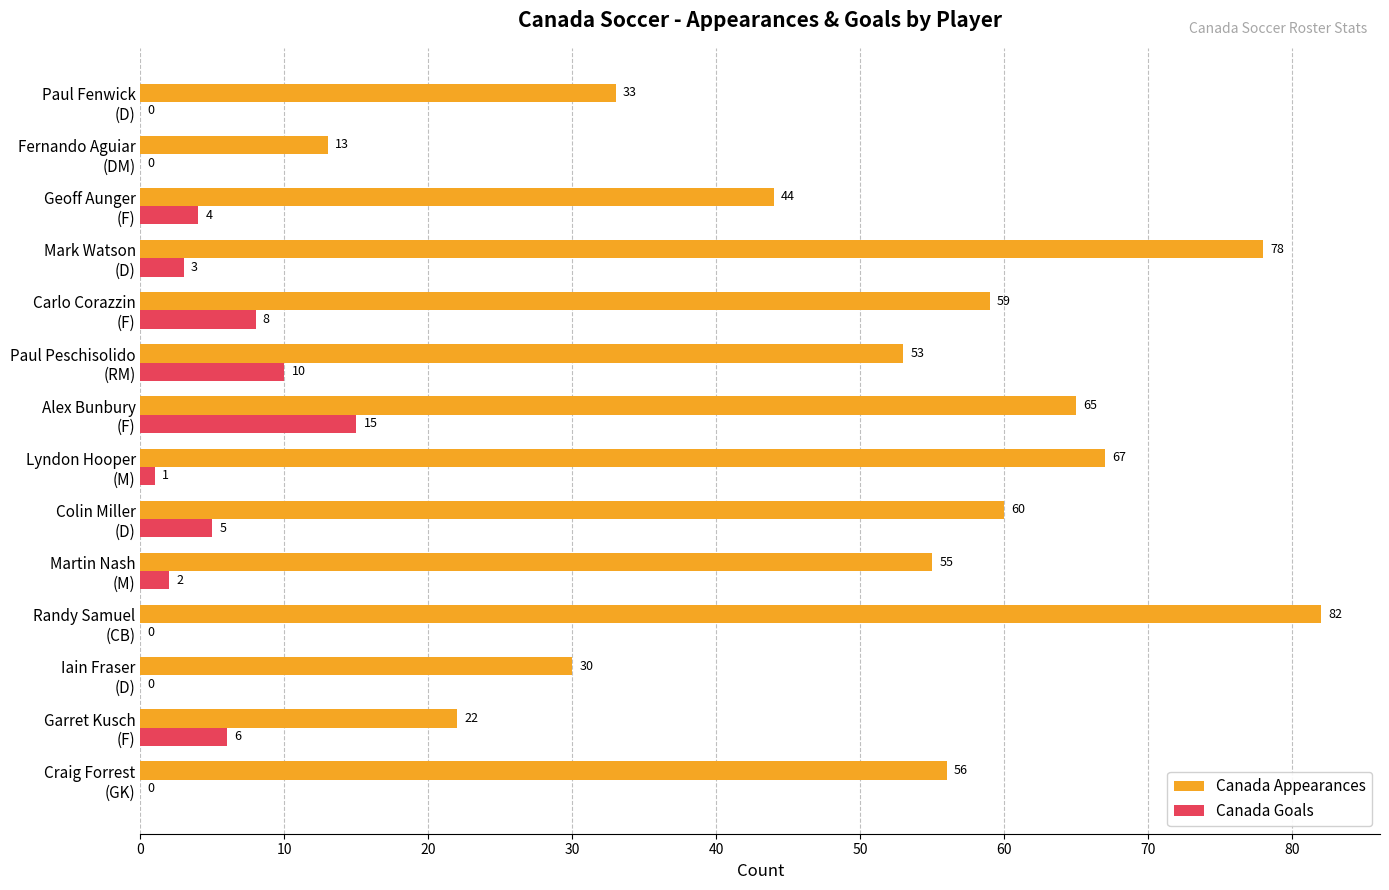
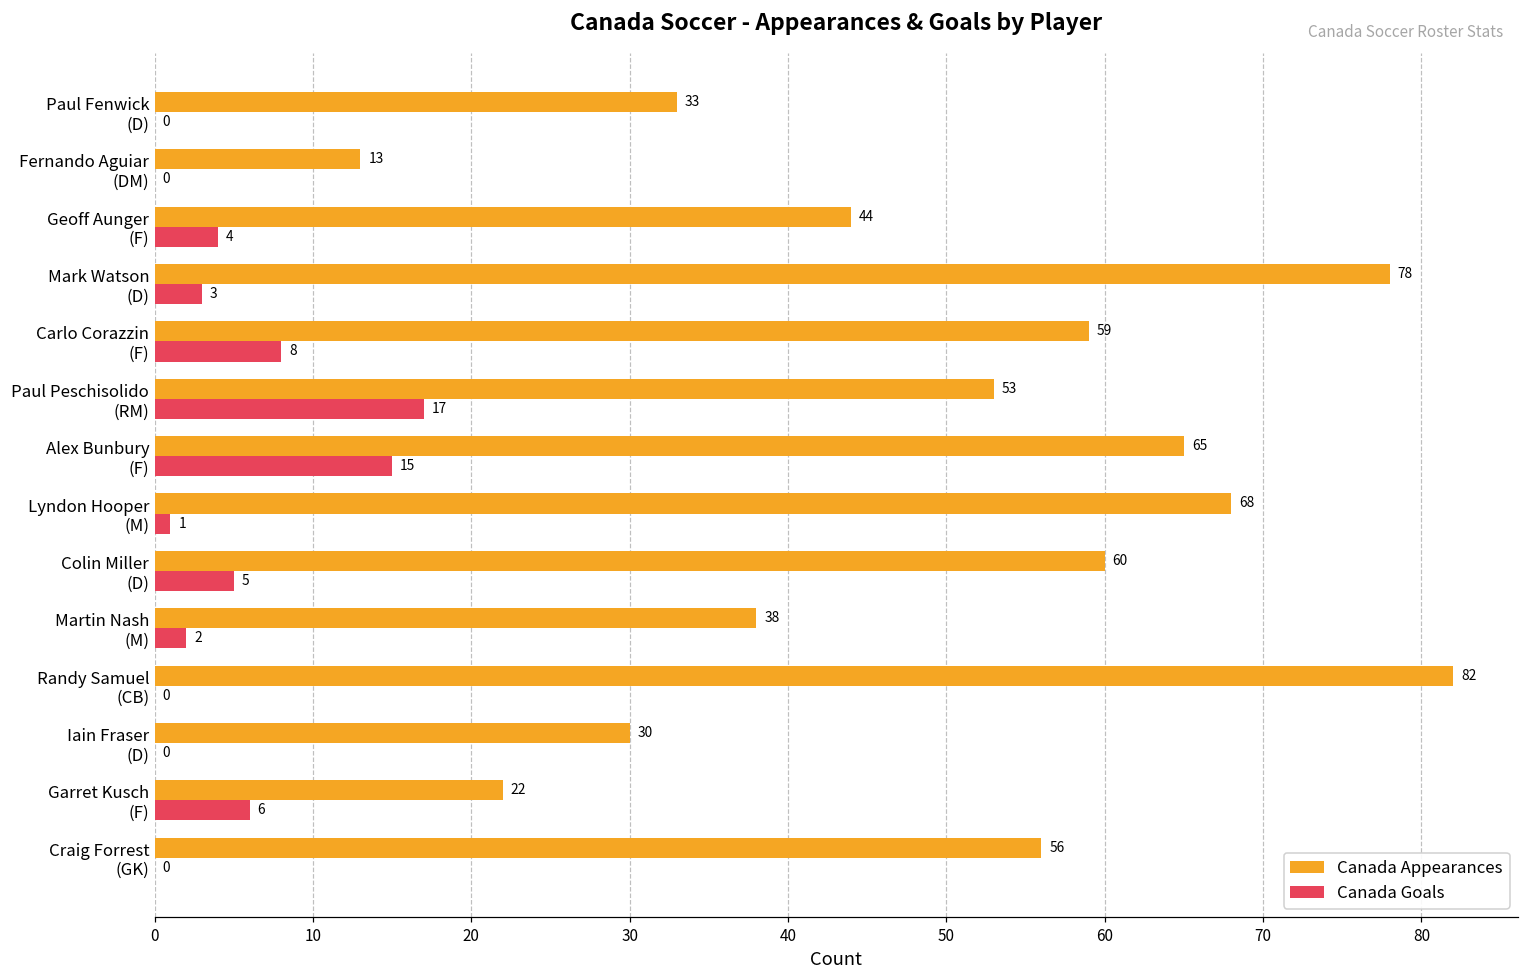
Canada Goals, Paul Peschisolido (RM): 10 -> 17
Canada Appearances, Lyndon Hooper (M): 67 -> 68
Canada Appearances, Martin Nash (M): 55 -> 38
